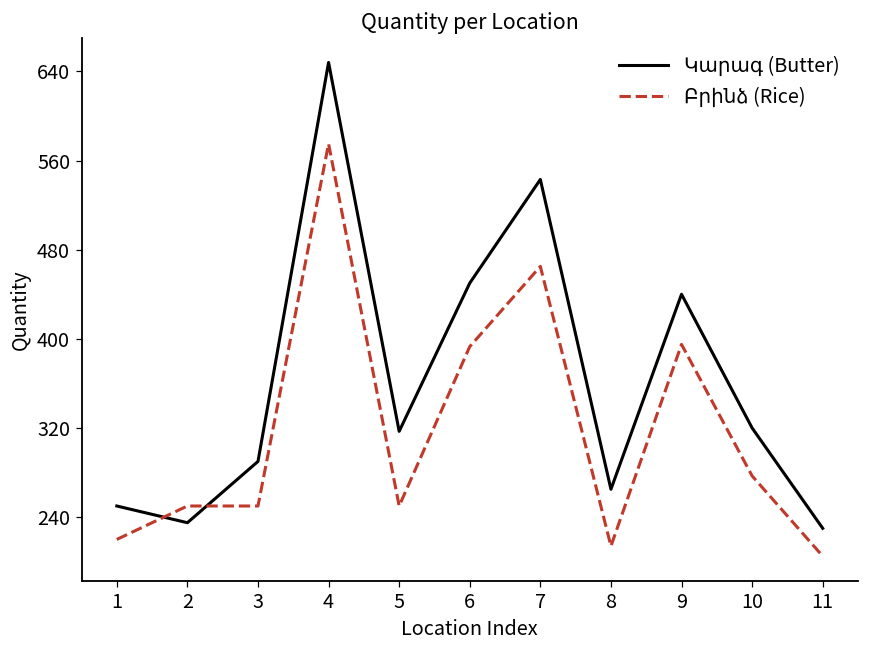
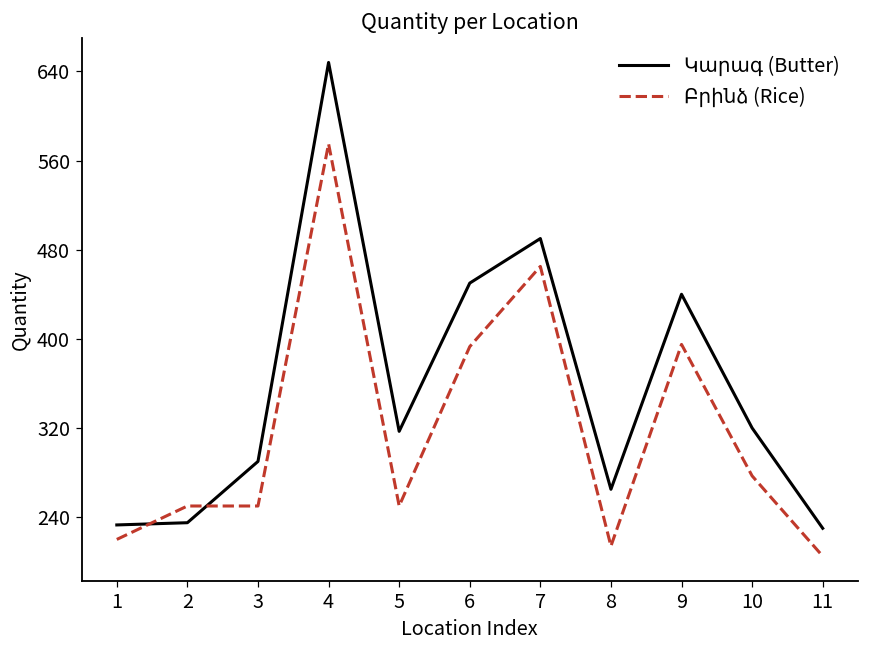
Կարագ (Butter), 1: 250 -> 233
Կարագ (Butter), 7: 543 -> 490
